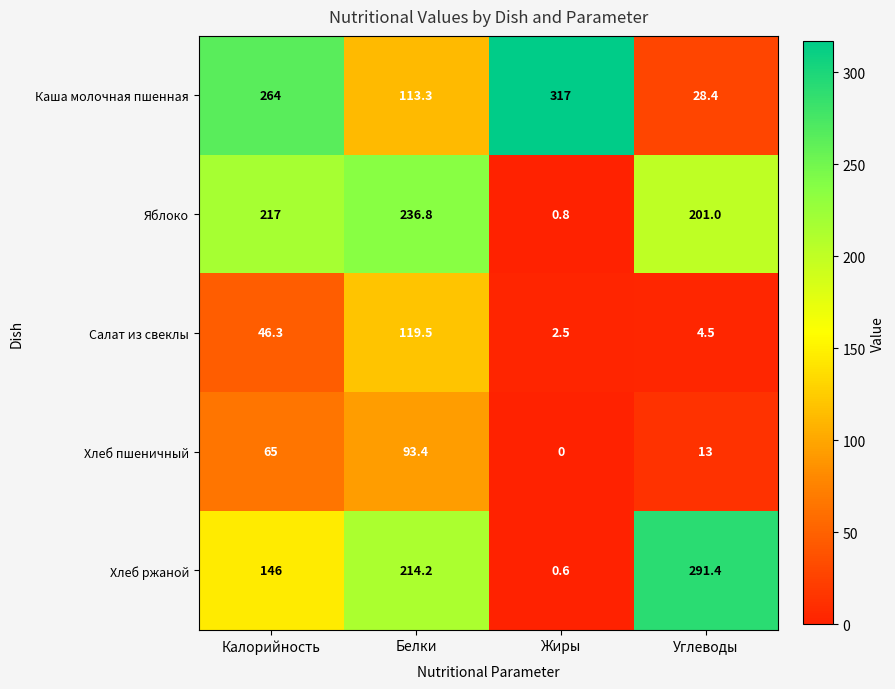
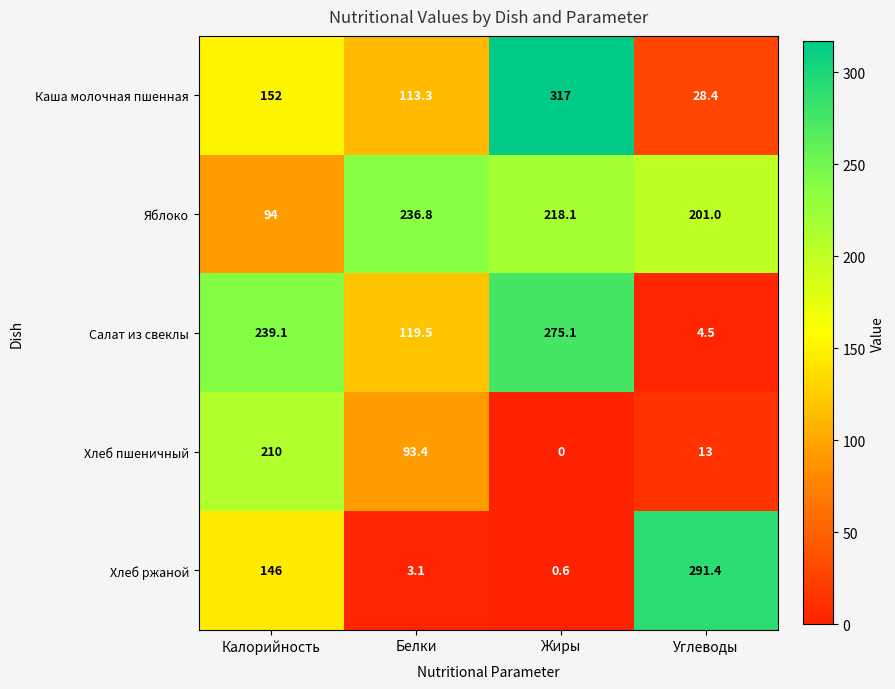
Каша молочная пшенная, Калорийность: 264 -> 152
Яблоко, Калорийность: 217 -> 94
Яблоко, Жиры: 0.8 -> 218.1
Салат из свеклы, Калорийность: 46.3 -> 239.1
Салат из свеклы, Жиры: 2.5 -> 275.1
Хлеб пшеничный, Калорийность: 65 -> 210
Хлеб ржаной, Белки: 214.2 -> 3.1
